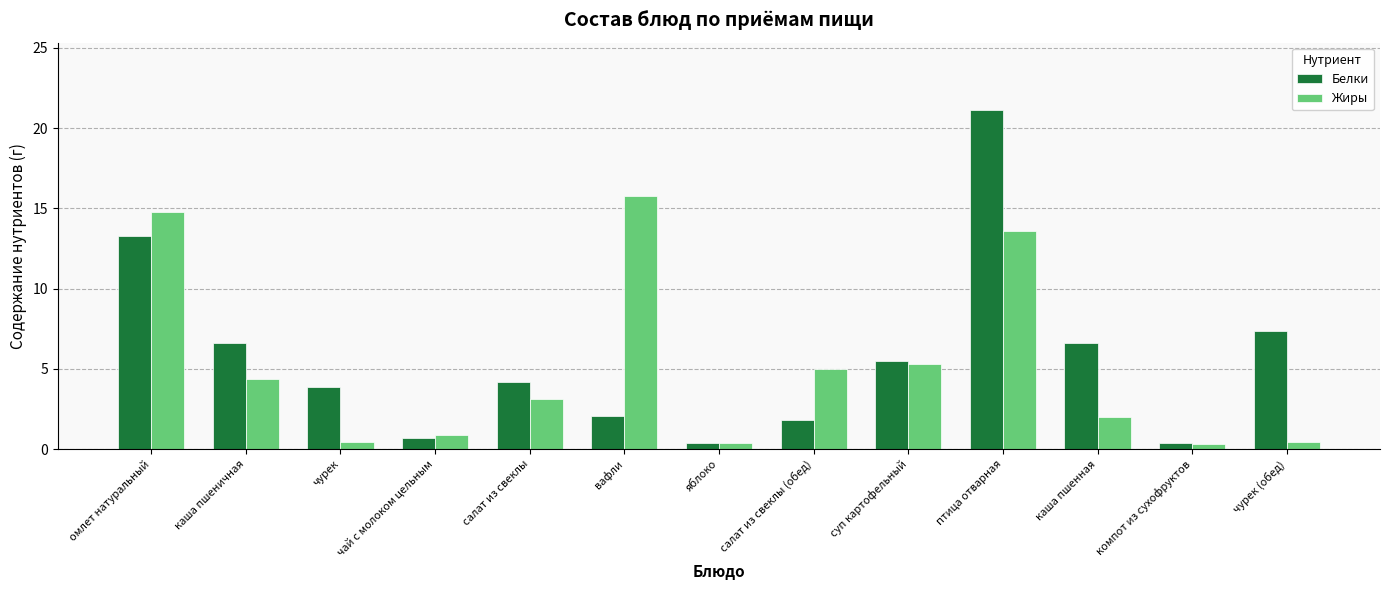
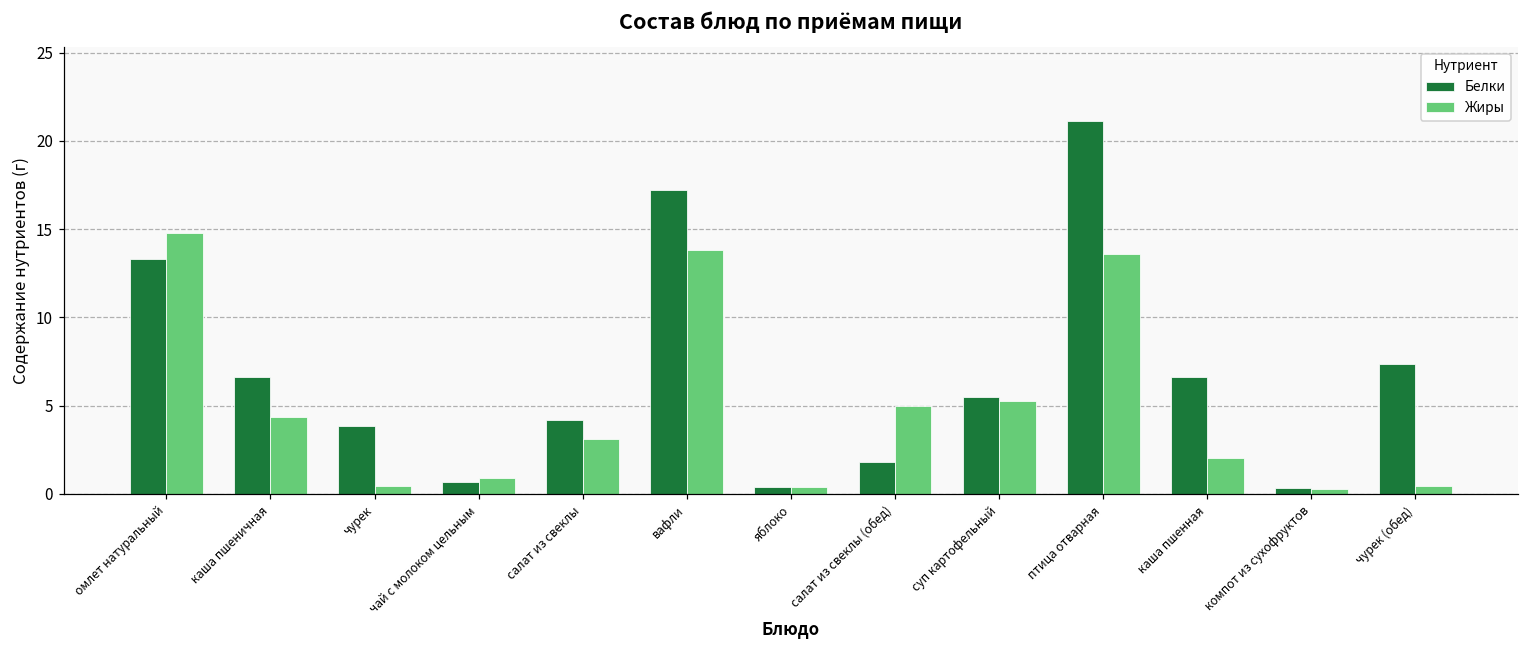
Белки, вафли: 2.1 -> 17.2
Жиры, вафли: 15.8 -> 13.8
